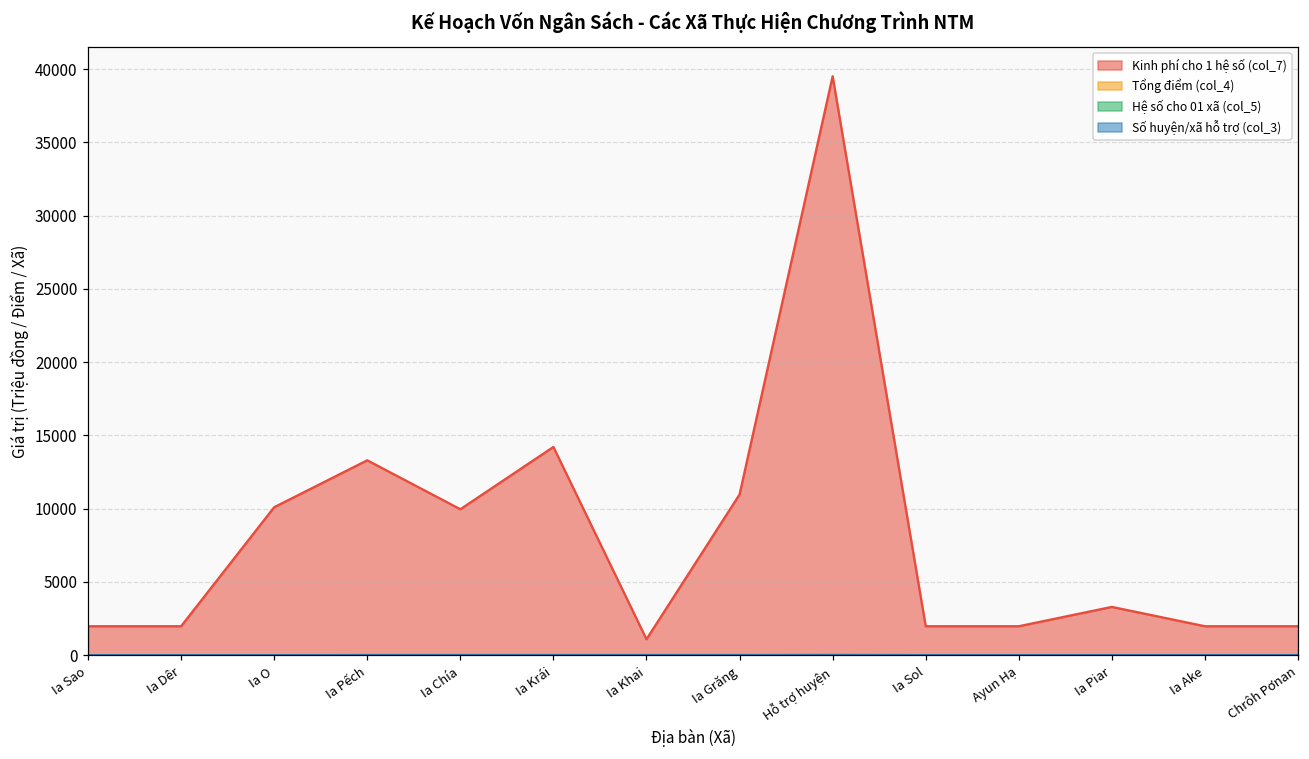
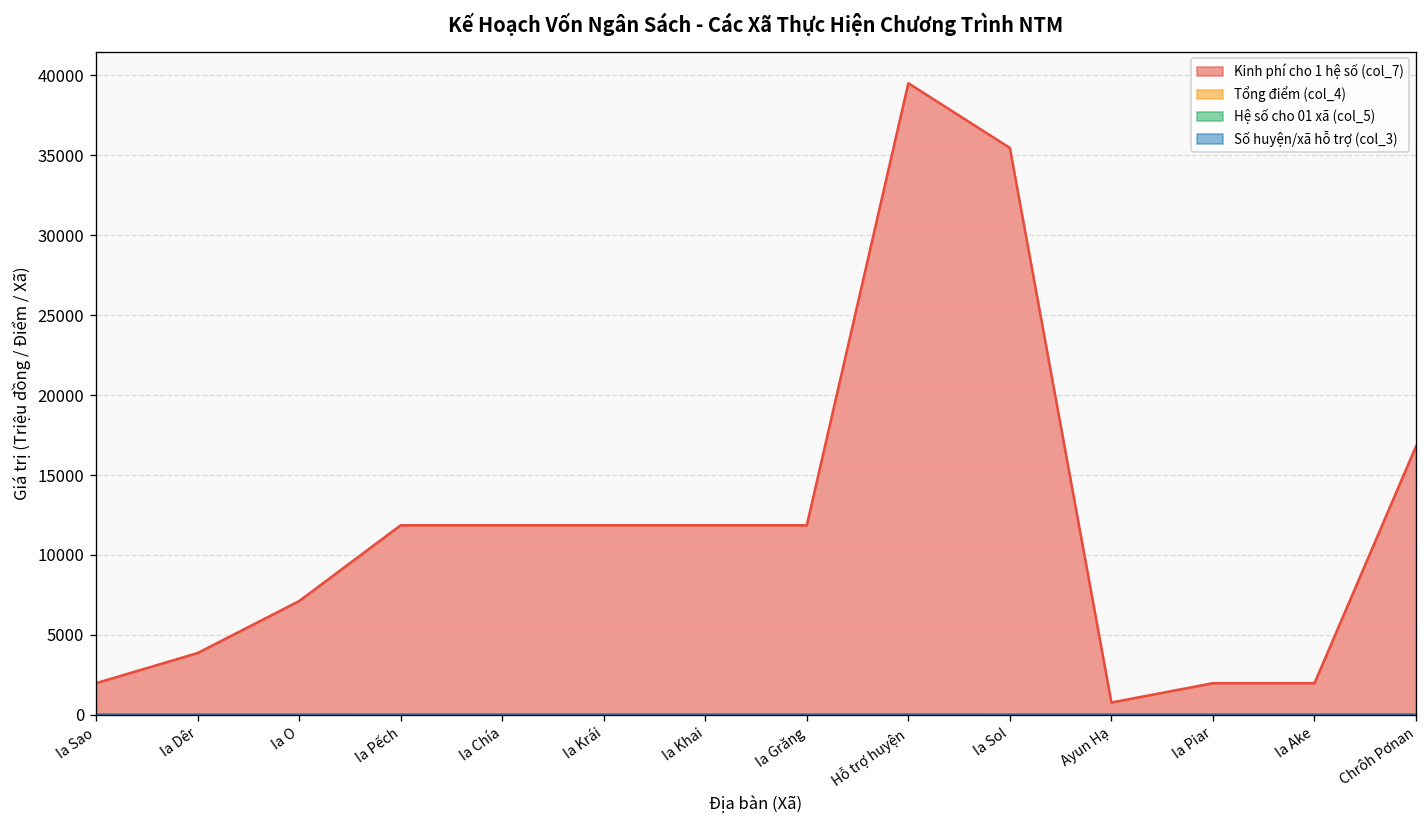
Kinh phí cho 1 hệ số (col_7), Ia Dêr: 2000 -> 3900
Kinh phí cho 1 hệ số (col_7), Ia O: 10100 -> 7100
Kinh phí cho 1 hệ số (col_7), Ia Pếch: 13300 -> 11900
Kinh phí cho 1 hệ số (col_7), Ia Chía: 10000 -> 11900
Kinh phí cho 1 hệ số (col_7), Ia Krái: 14200 -> 11900
Kinh phí cho 1 hệ số (col_7), Ia Khai: 1100 -> 11900
Kinh phí cho 1 hệ số (col_7), Ia Grăng: 11000 -> 11900
Kinh phí cho 1 hệ số (col_7), Ia Sol: 2000 -> 35500
Kinh phí cho 1 hệ số (col_7), Ayun Hạ: 2000 -> 800
Kinh phí cho 1 hệ số (col_7), Ia Piar: 3300 -> 2000
Kinh phí cho 1 hệ số (col_7), Chrôh Pơnan: 2000 -> 16800
